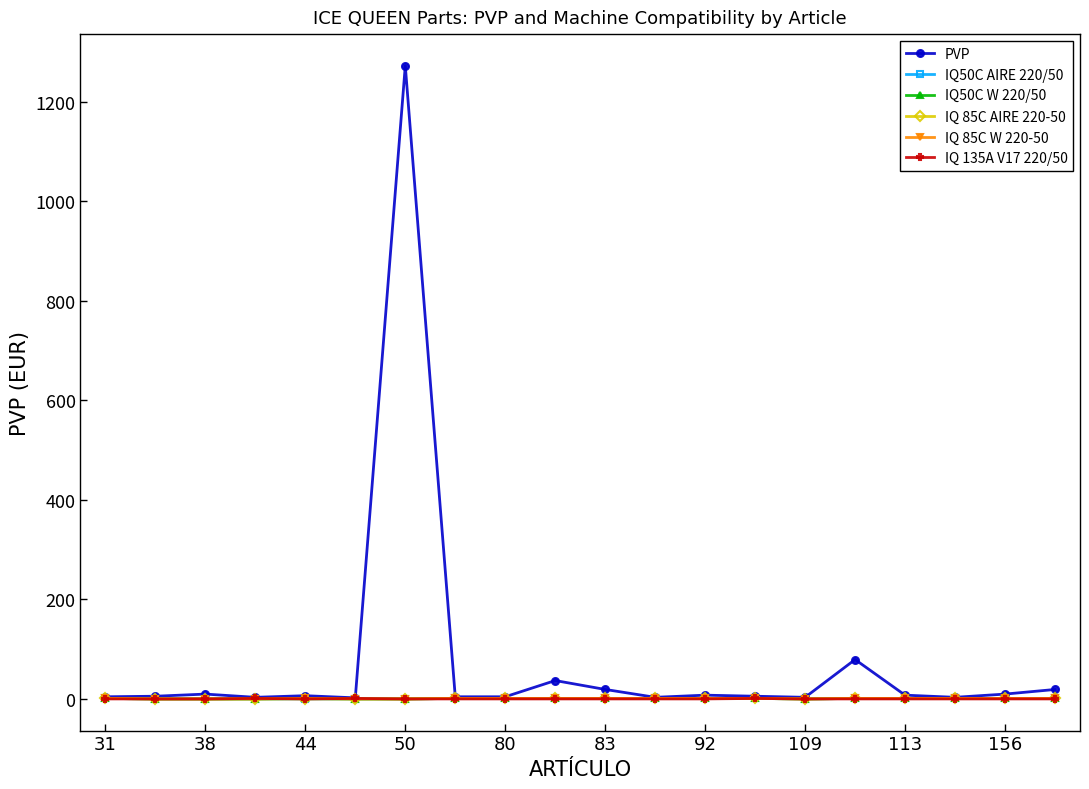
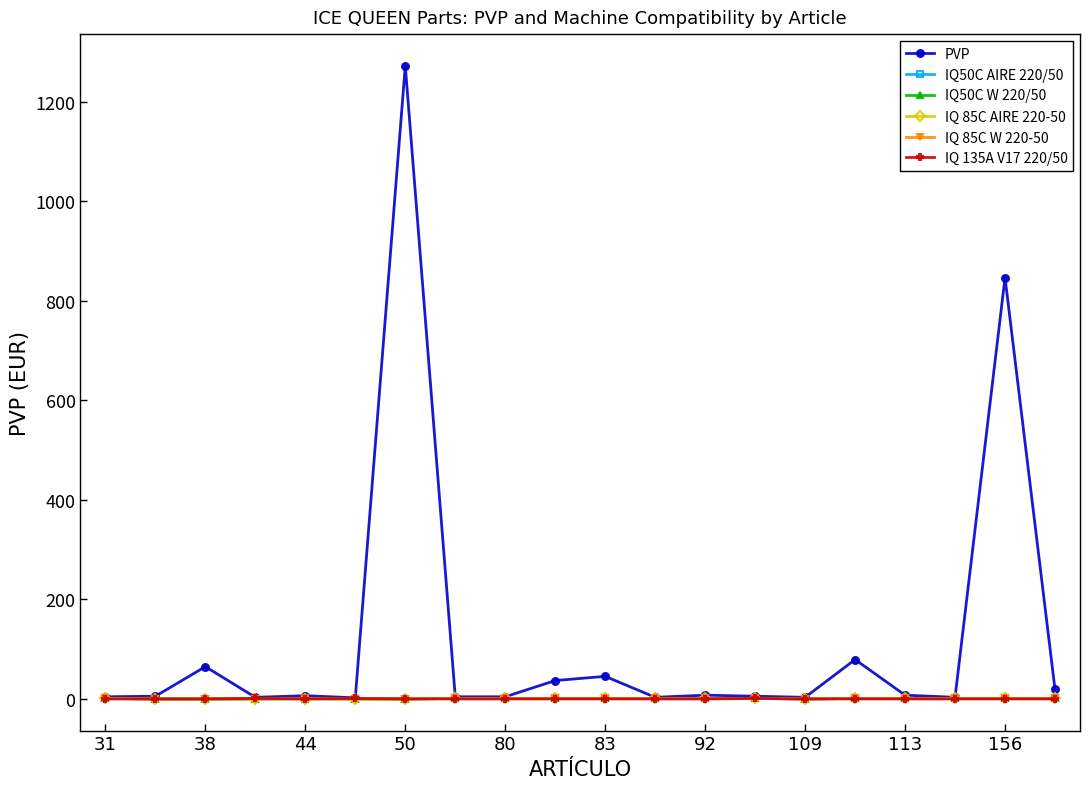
PVP, 38: 10 -> 60
PVP, 83: 20 -> 50
PVP, 156: 10 -> 850
